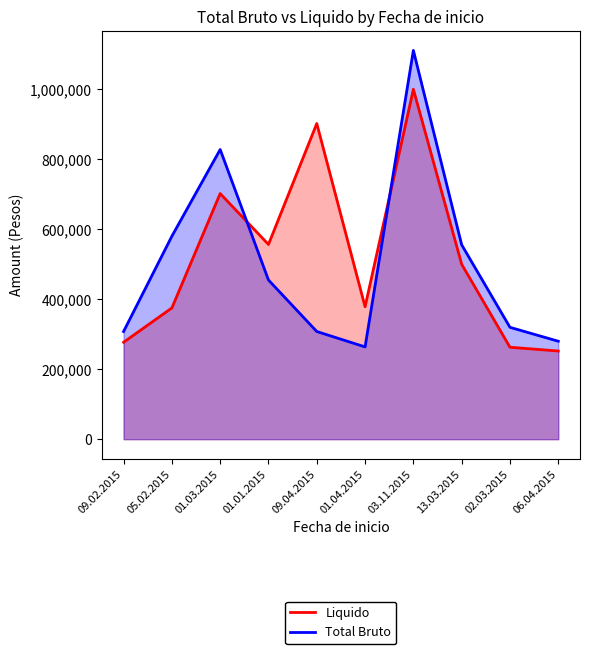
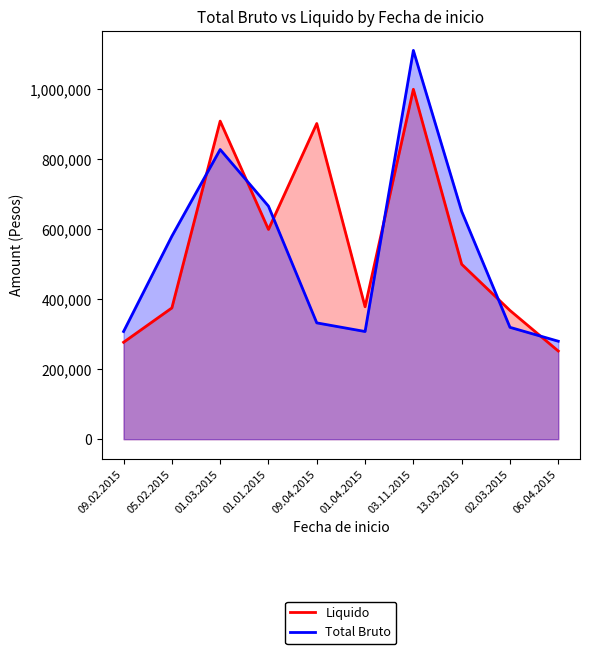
Liquido, 01.03.2015: 700,000 -> 910,000
Liquido, 01.01.2015: 560,000 -> 600,000
Total Bruto, 01.01.2015: 450,000 -> 670,000
Total Bruto, 09.04.2015: 310,000 -> 330,000
Total Bruto, 01.04.2015: 260,000 -> 310,000
Total Bruto, 13.03.2015: 560,000 -> 650,000
Liquido, 02.03.2015: 260,000 -> 370,000
